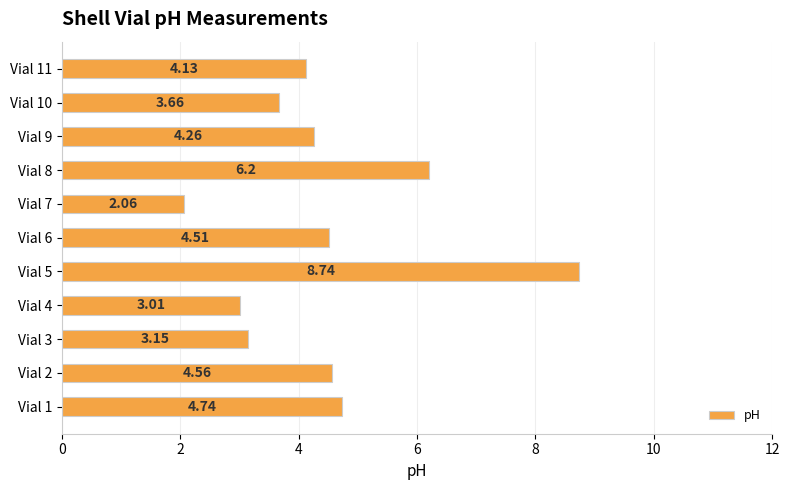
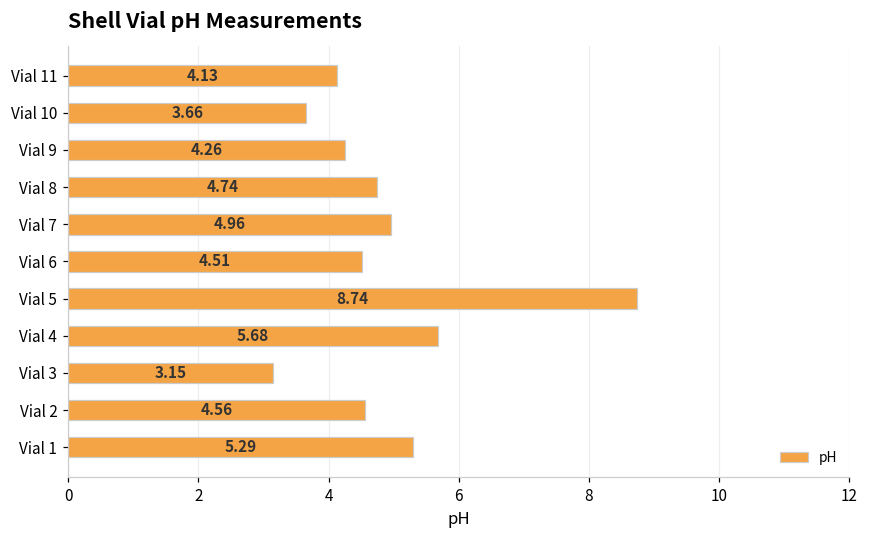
Vial 8: 6.2 -> 4.74
Vial 7: 2.06 -> 4.96
Vial 4: 3.01 -> 5.68
Vial 1: 4.74 -> 5.29
